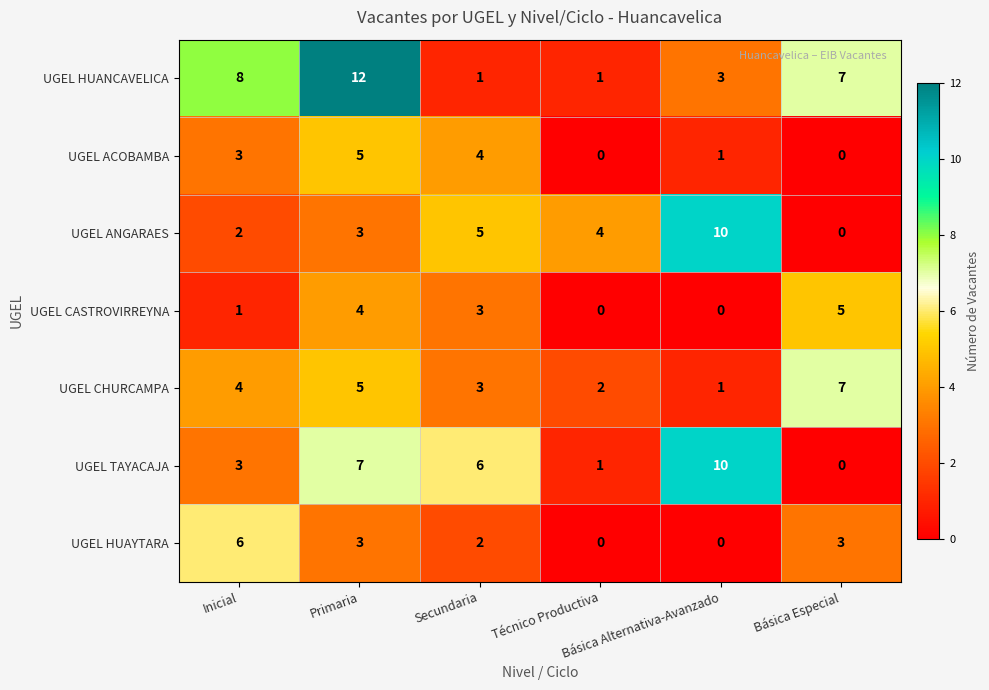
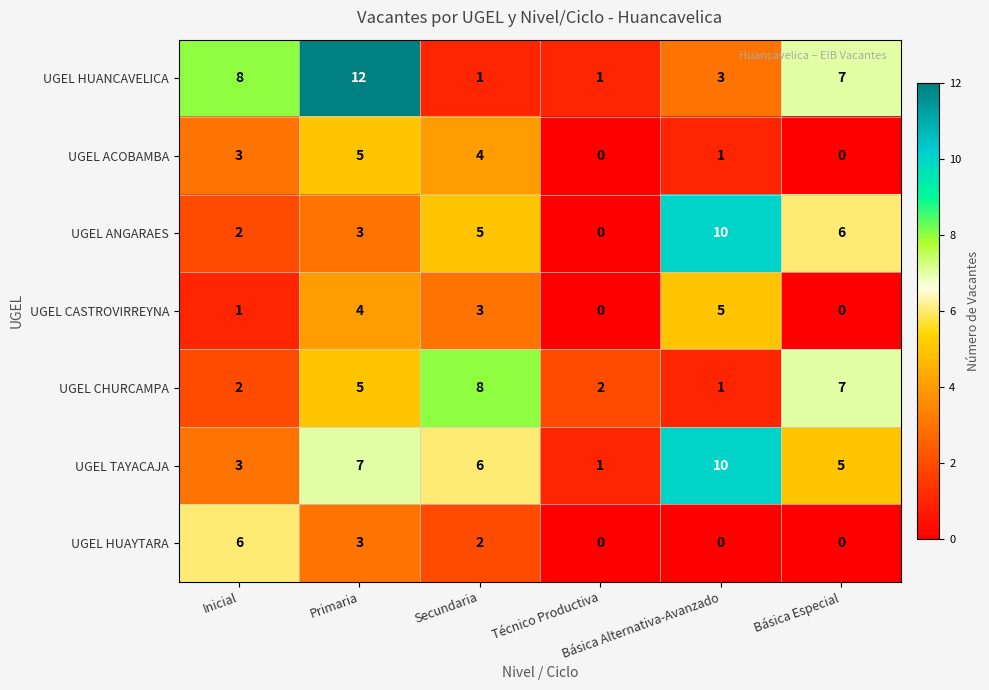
UGEL ANGARAES, Técnico Productiva: 4 -> 0
UGEL ANGARAES, Básica Especial: 0 -> 6
UGEL CASTROVIRREYNA, Básica Alternativa-Avanzado: 0 -> 5
UGEL CASTROVIRREYNA, Básica Especial: 5 -> 0
UGEL CHURCAMPA, Inicial: 4 -> 2
UGEL CHURCAMPA, Secundaria: 3 -> 8
UGEL TAYACAJA, Básica Especial: 0 -> 5
UGEL HUAYTARA, Básica Especial: 3 -> 0
